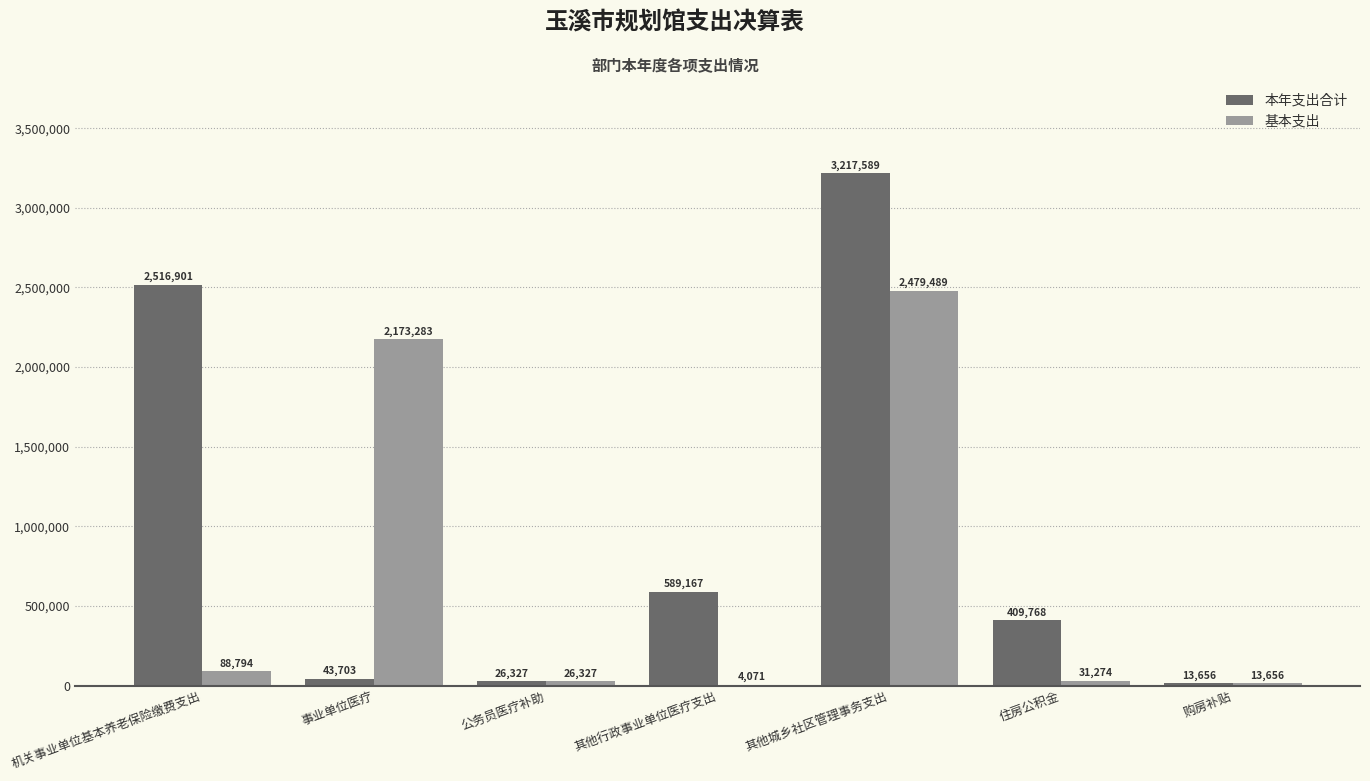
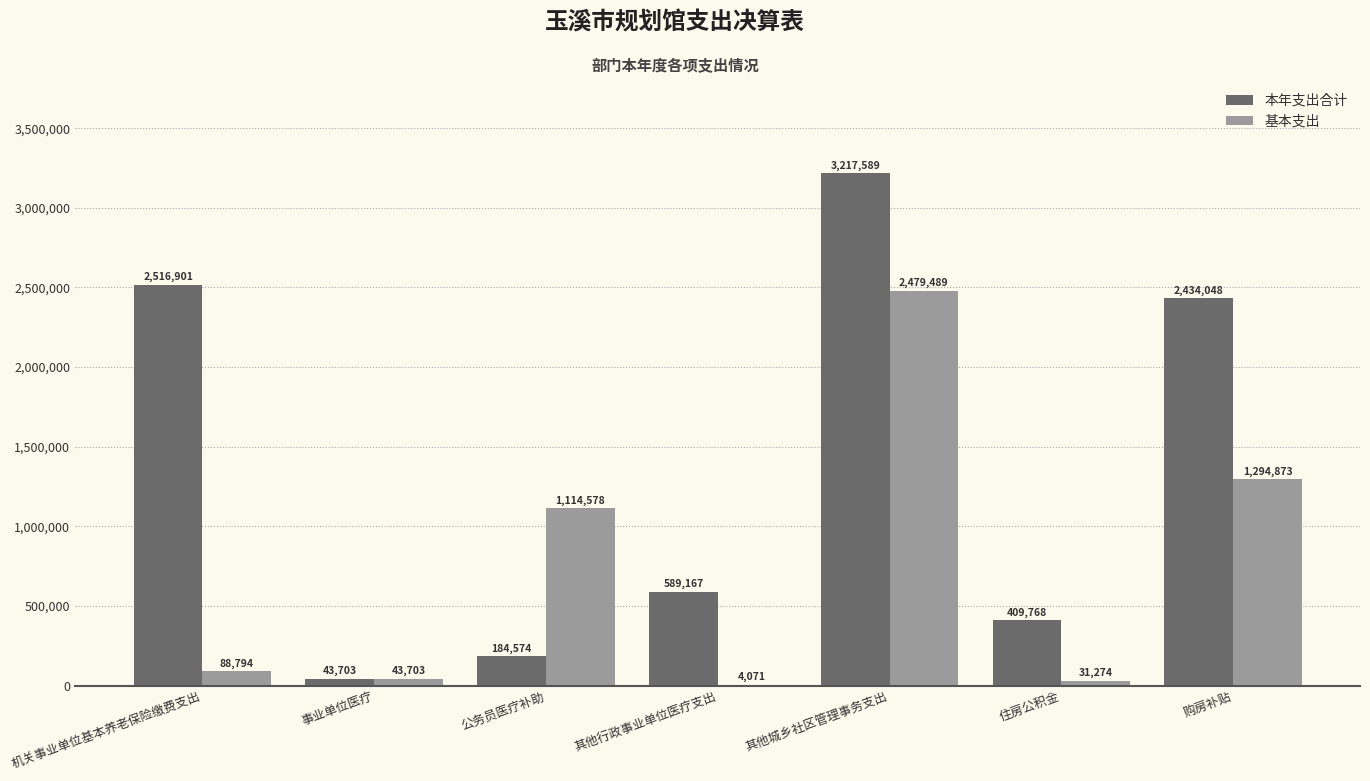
基本支出, 事业单位医疗: 2,173,283 -> 43,703
本年支出合计, 公务员医疗补助: 26,327 -> 184,574
基本支出, 公务员医疗补助: 26,327 -> 1,114,578
本年支出合计, 购房补贴: 13,656 -> 2,434,048
基本支出, 购房补贴: 13,656 -> 1,294,873
